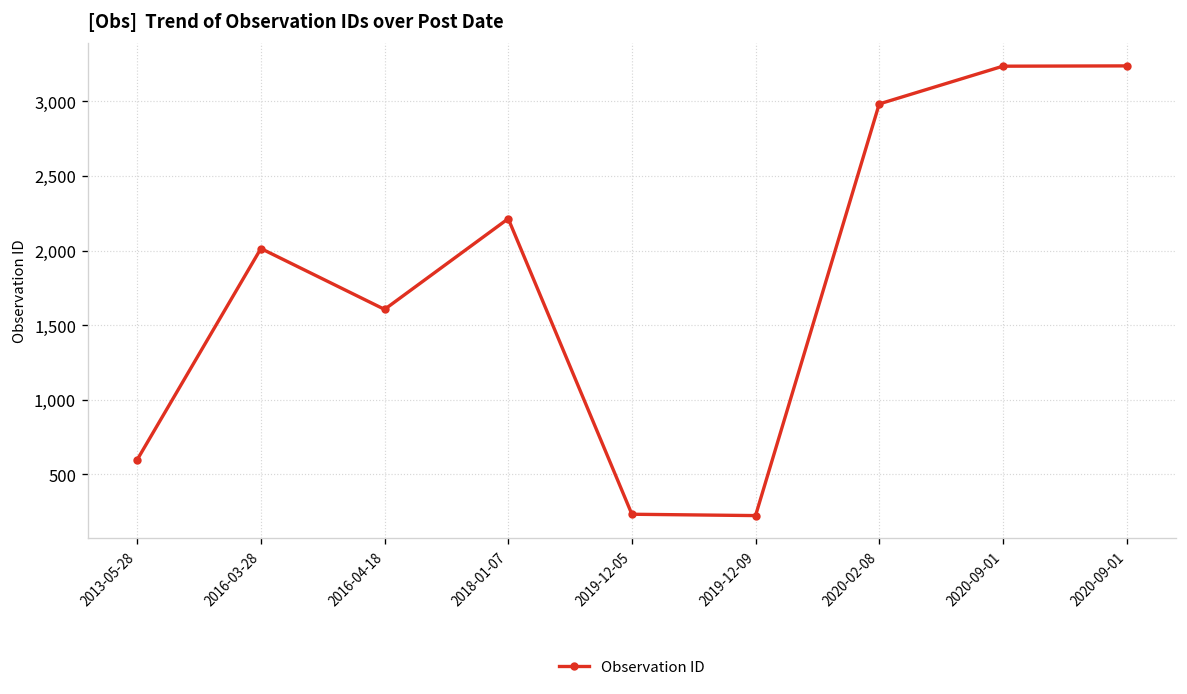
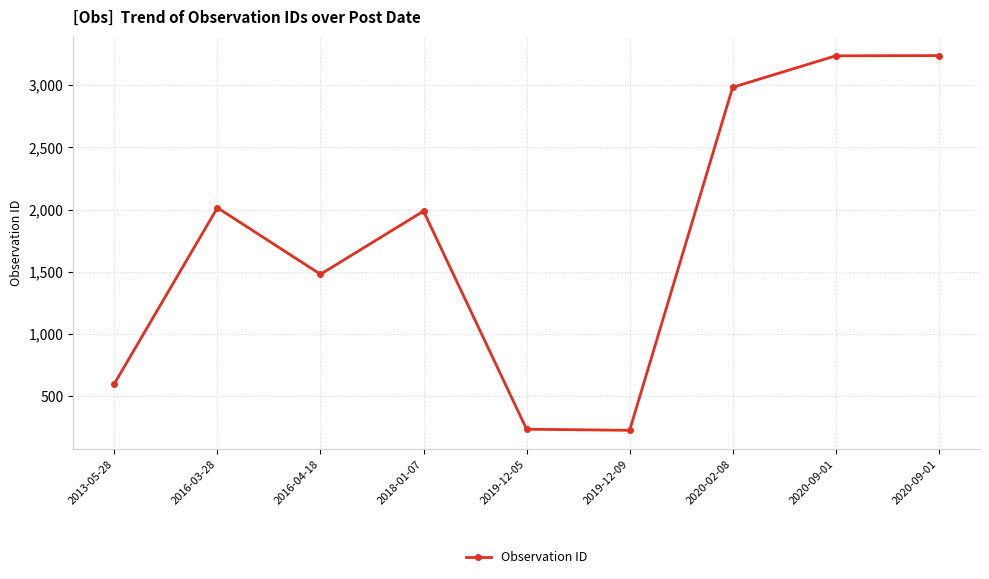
2016-04-18: 1,610 -> 1,480
2018-01-07: 2,210 -> 1,990
